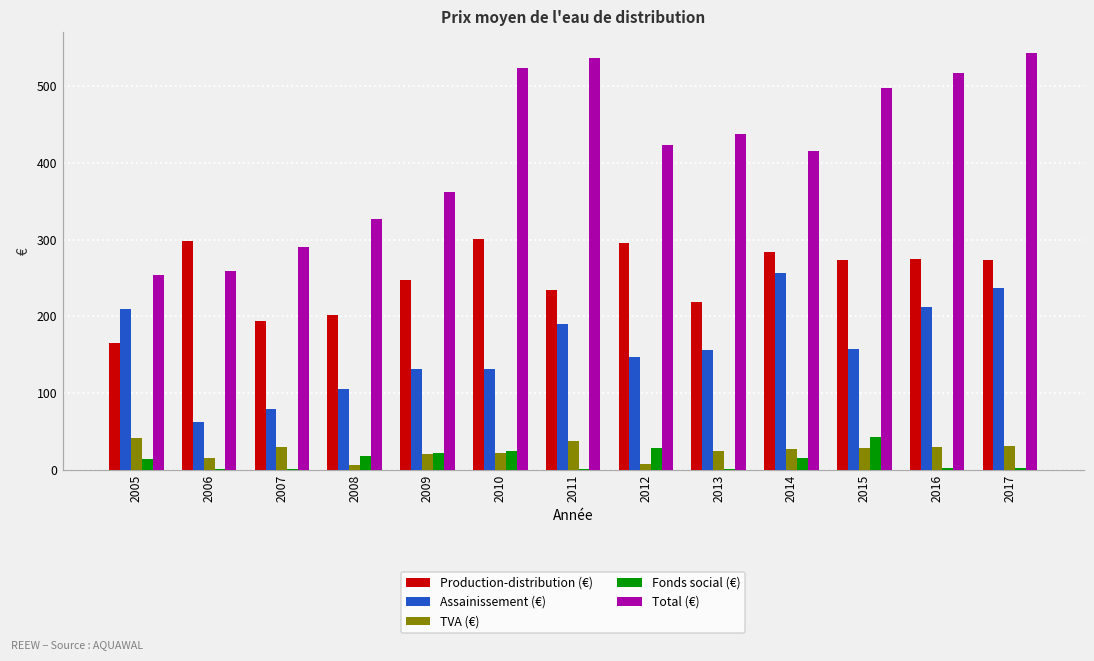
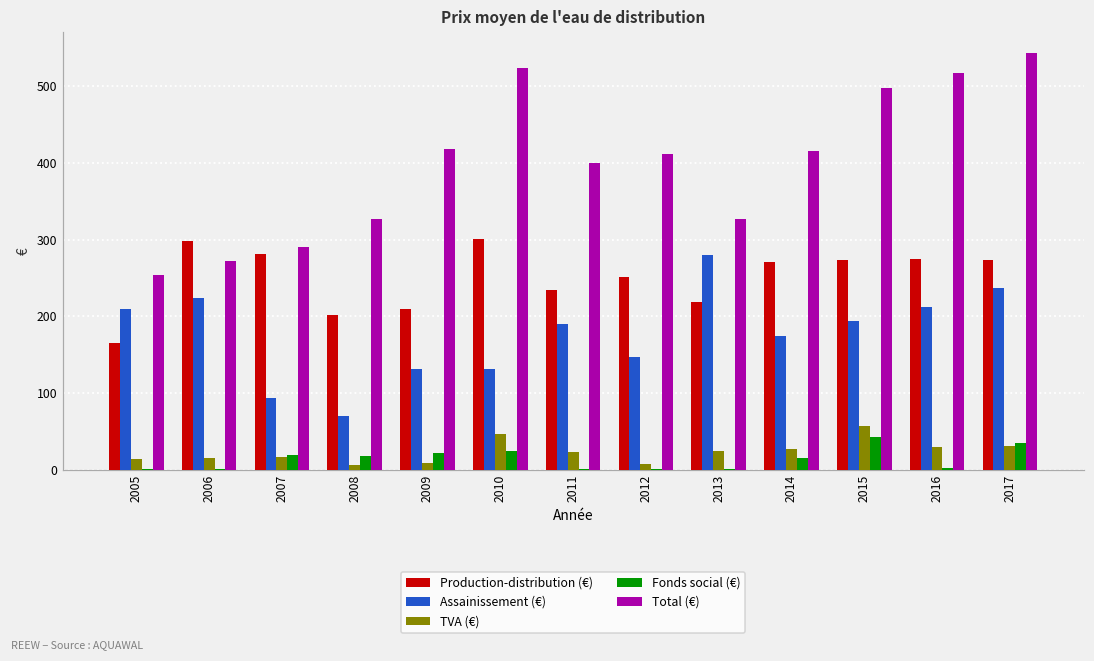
TVA (€), 2005: 40 -> 10
Fonds social (€), 2005: 10 -> 0
Assainissement (€), 2006: 60 -> 220
Total (€), 2006: 260 -> 270
Production-distribution (€), 2007: 190 -> 280
Assainissement (€), 2007: 80 -> 90
TVA (€), 2007: 30 -> 20
Fonds social (€), 2007: 0 -> 20
Assainissement (€), 2008: 110 -> 70
Production-distribution (€), 2009: 250 -> 210
TVA (€), 2009: 20 -> 10
Total (€), 2009: 360 -> 420
TVA (€), 2010: 20 -> 50
TVA (€), 2011: 40 -> 20
Total (€), 2011: 540 -> 400
Production-distribution (€), 2012: 300 -> 250
Fonds social (€), 2012: 30 -> 0
Total (€), 2012: 420 -> 410
Assainissement (€), 2013: 160 -> 280
Total (€), 2013: 440 -> 330
Production-distribution (€), 2014: 280 -> 270
Assainissement (€), 2014: 260 -> 170
Assainissement (€), 2015: 160 -> 190
TVA (€), 2015: 30 -> 60
Fonds social (€), 2017: 0 -> 40
